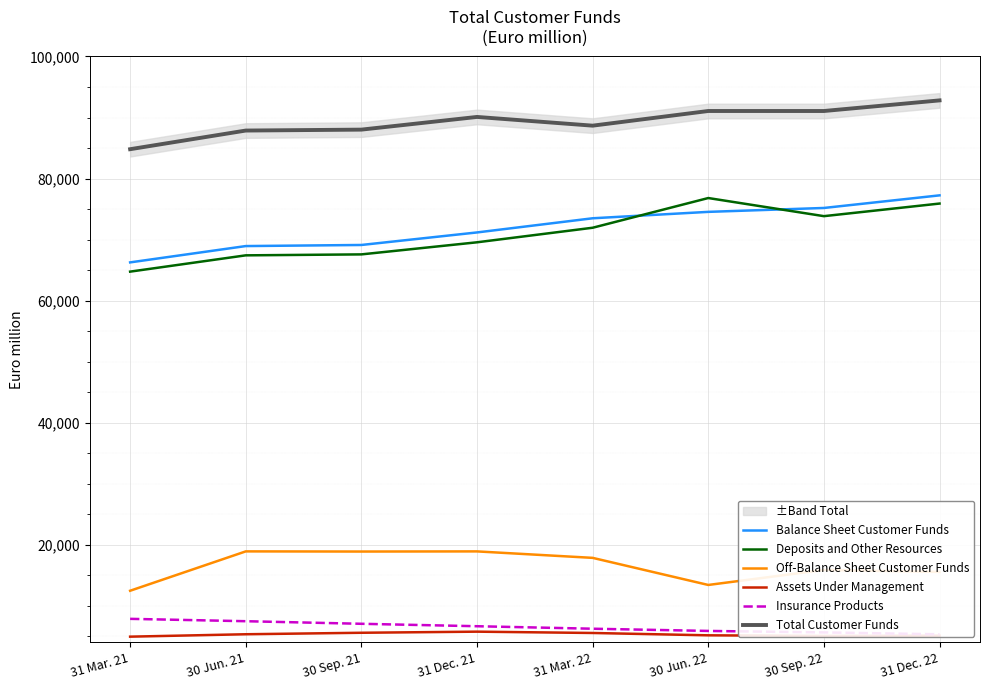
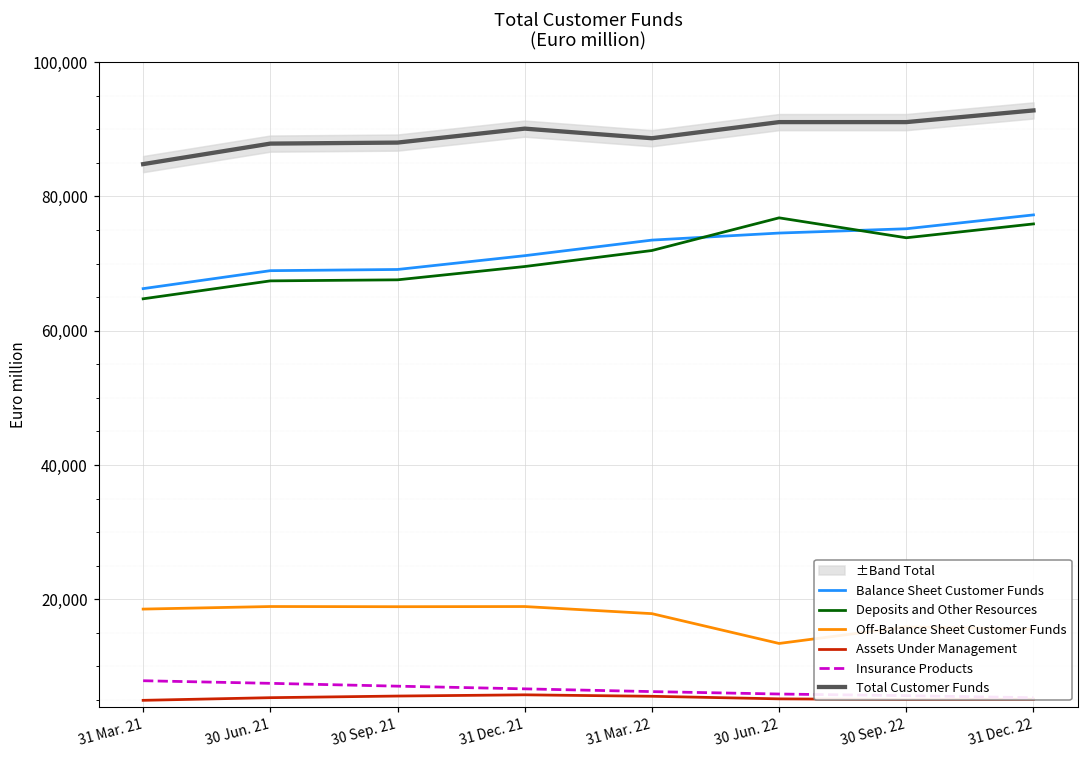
Off-Balance Sheet Customer Funds, 31 Mar. 21: 12,000 -> 19,000
